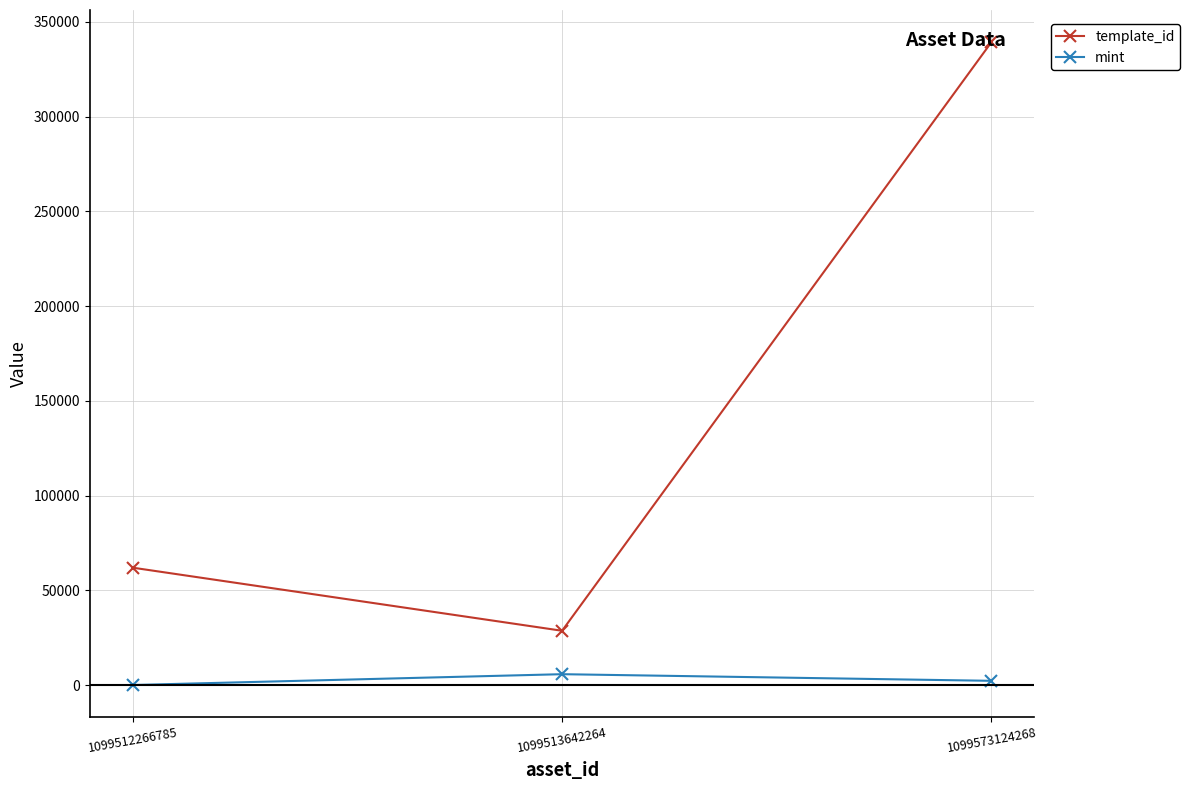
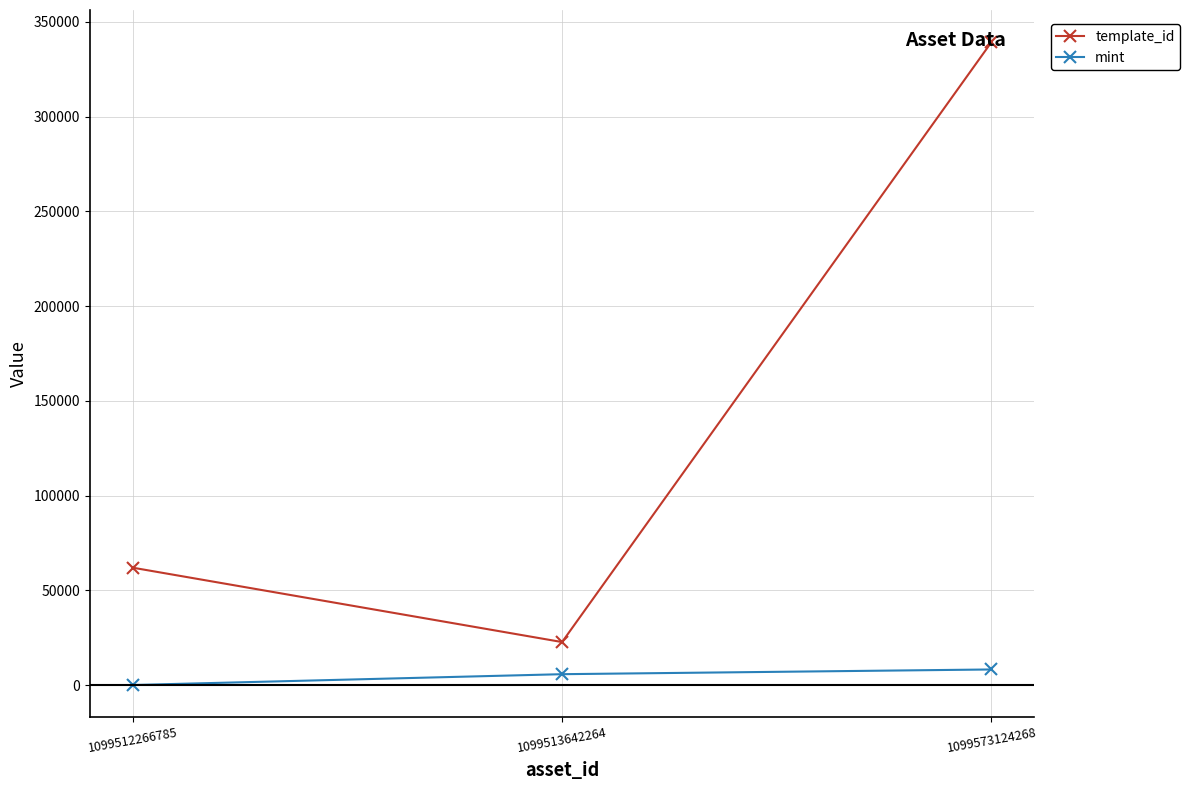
template_id, 1099513642264: 29000 -> 23000
mint, 1099573124268: 2000 -> 8000
